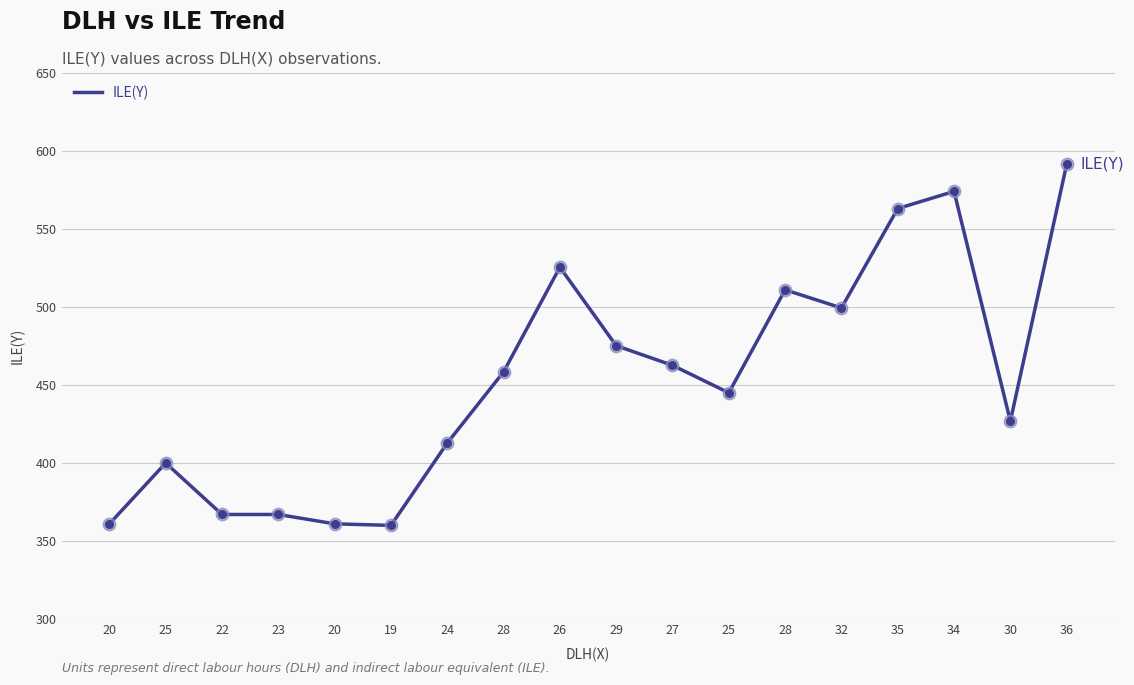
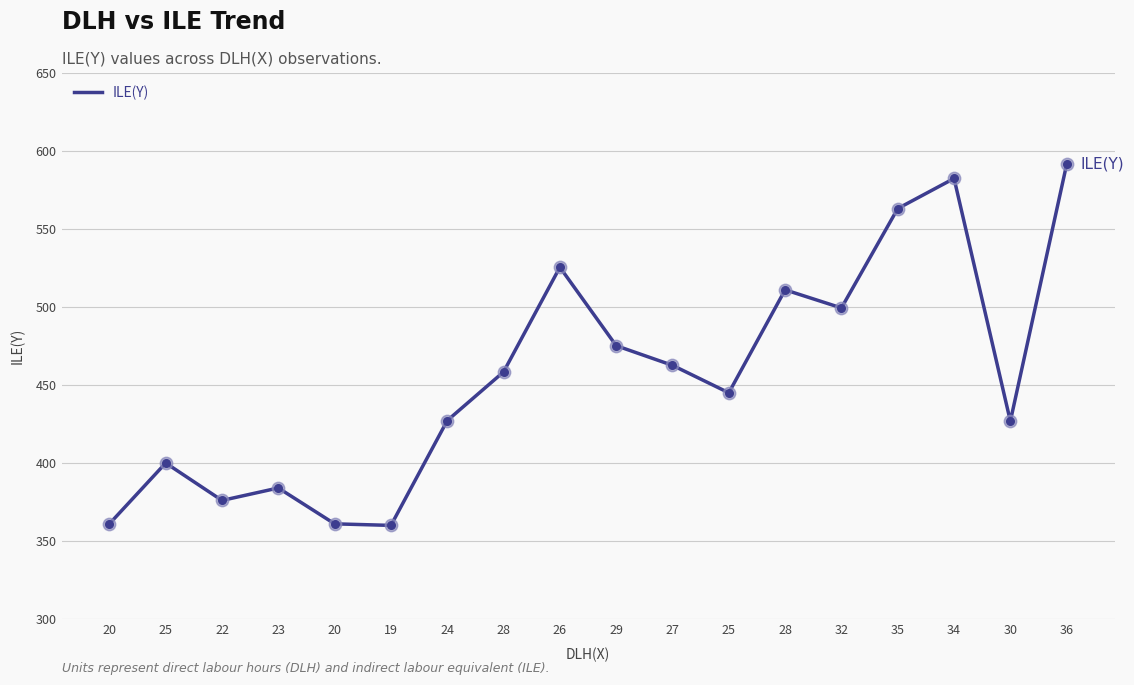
22: 367 -> 376
23: 367 -> 384
24: 413 -> 427
34: 574 -> 582
